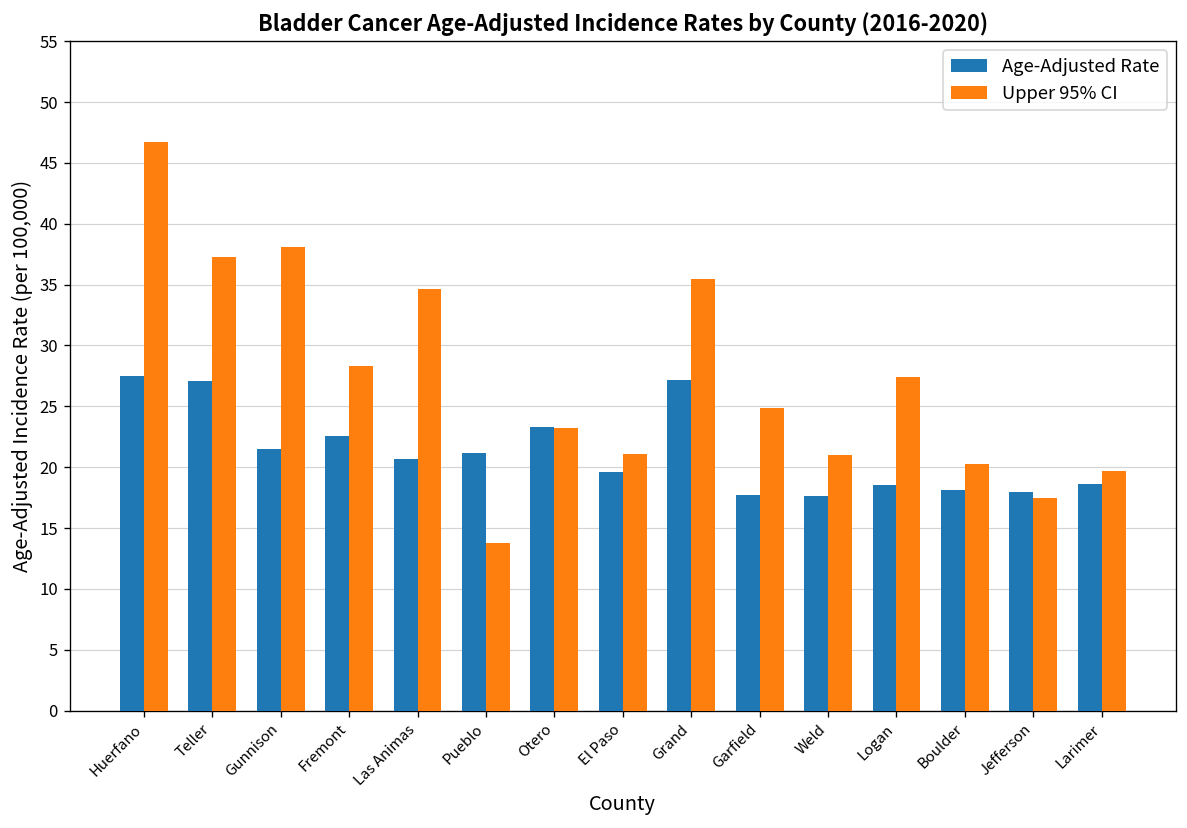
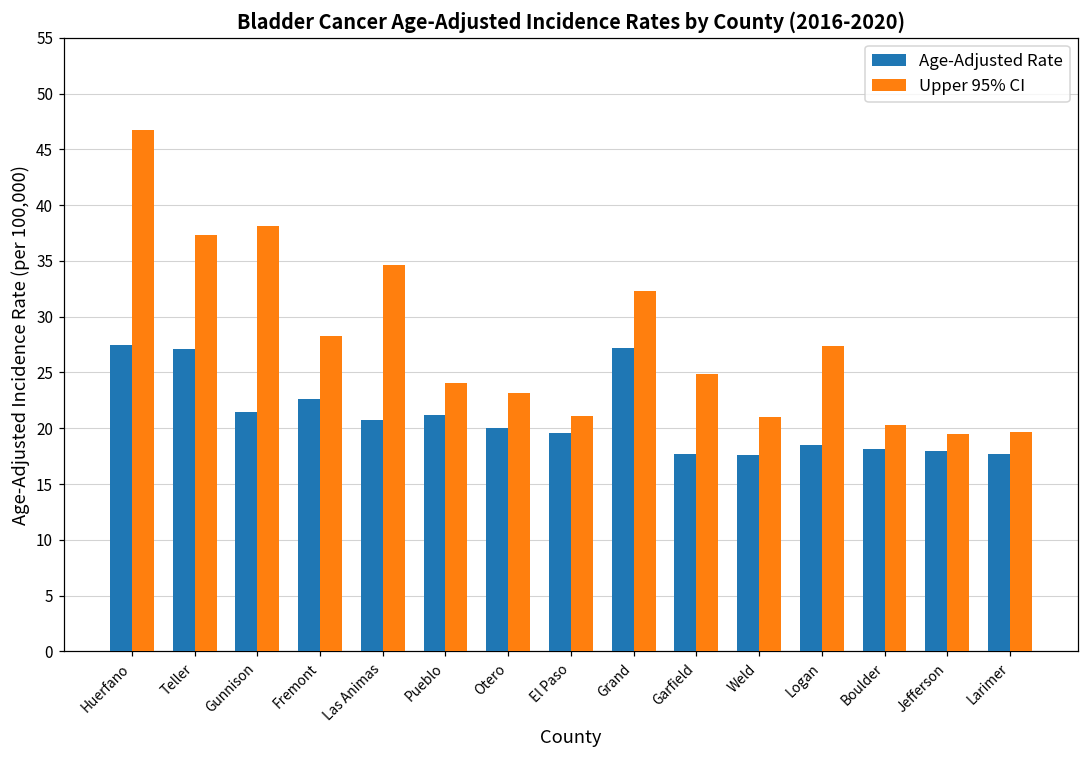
Upper 95% CI, Pueblo: 13.8 -> 24.1
Age-Adjusted Rate, Otero: 23.3 -> 20.0
Upper 95% CI, Grand: 35.5 -> 32.3
Upper 95% CI, Jefferson: 17.5 -> 19.5
Age-Adjusted Rate, Larimer: 18.6 -> 17.7
